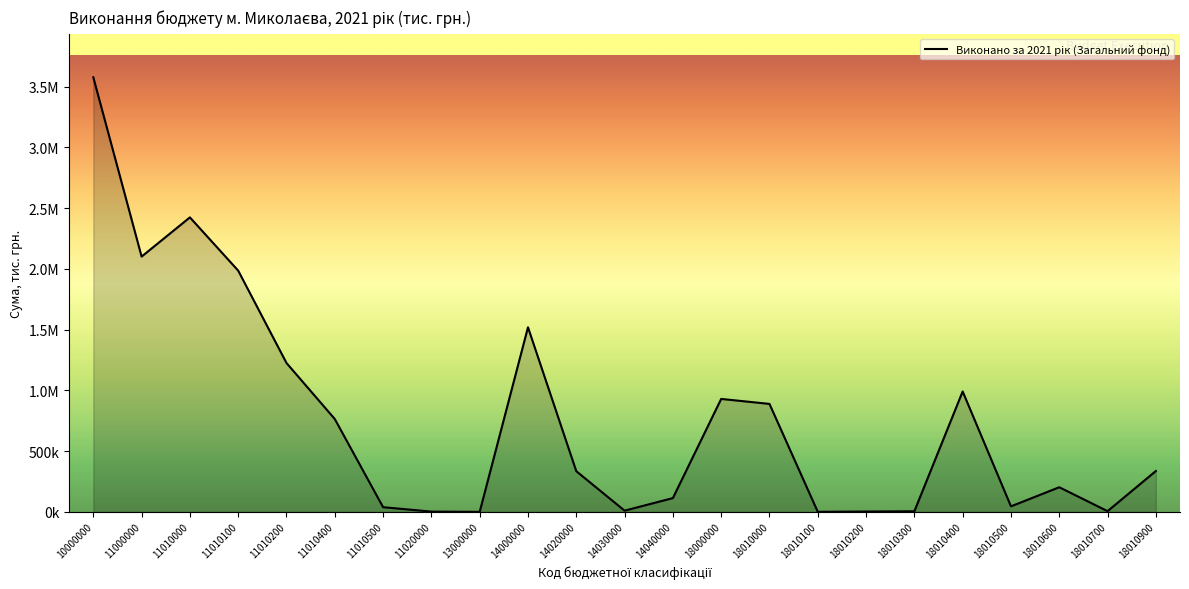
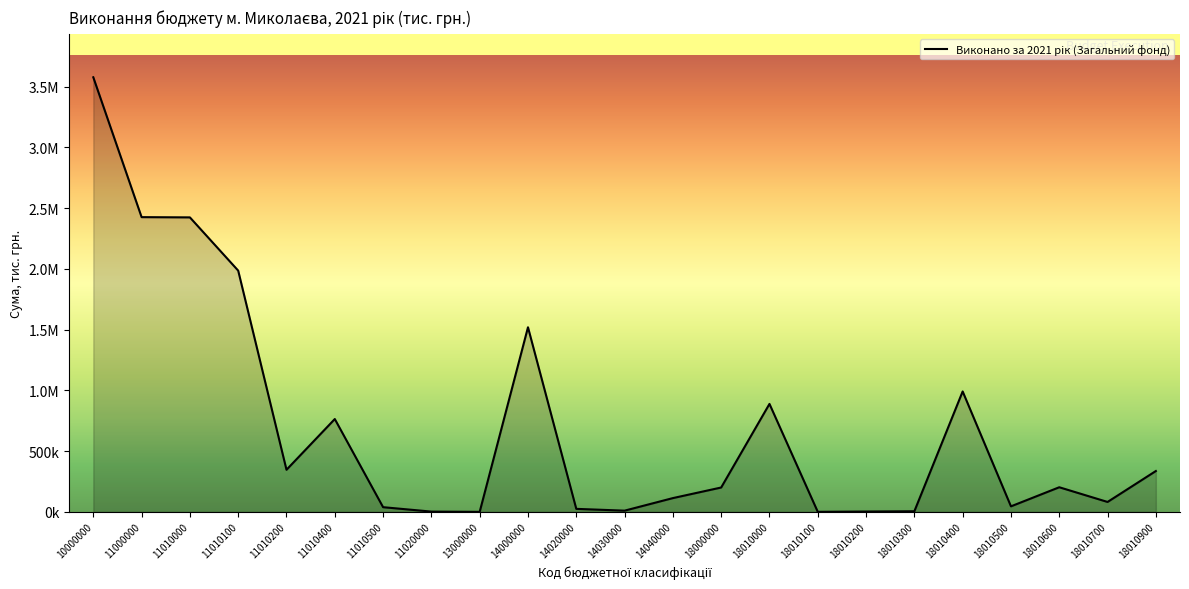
11000000: 2100000 -> 2430000
11010200: 1230000 -> 350000
14020000: 330000 -> 20000
18000000: 930000 -> 200000
18010700: 10000 -> 80000
